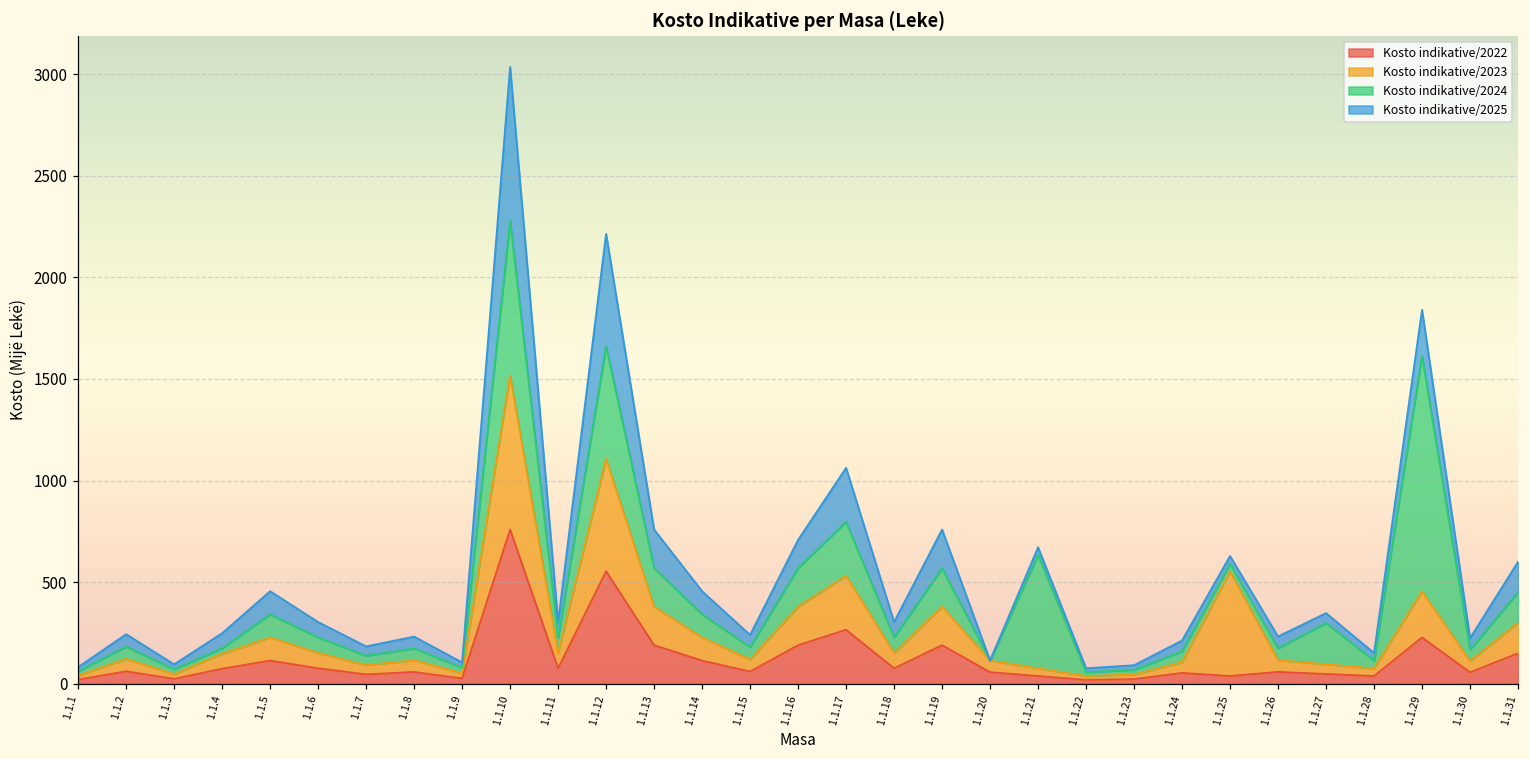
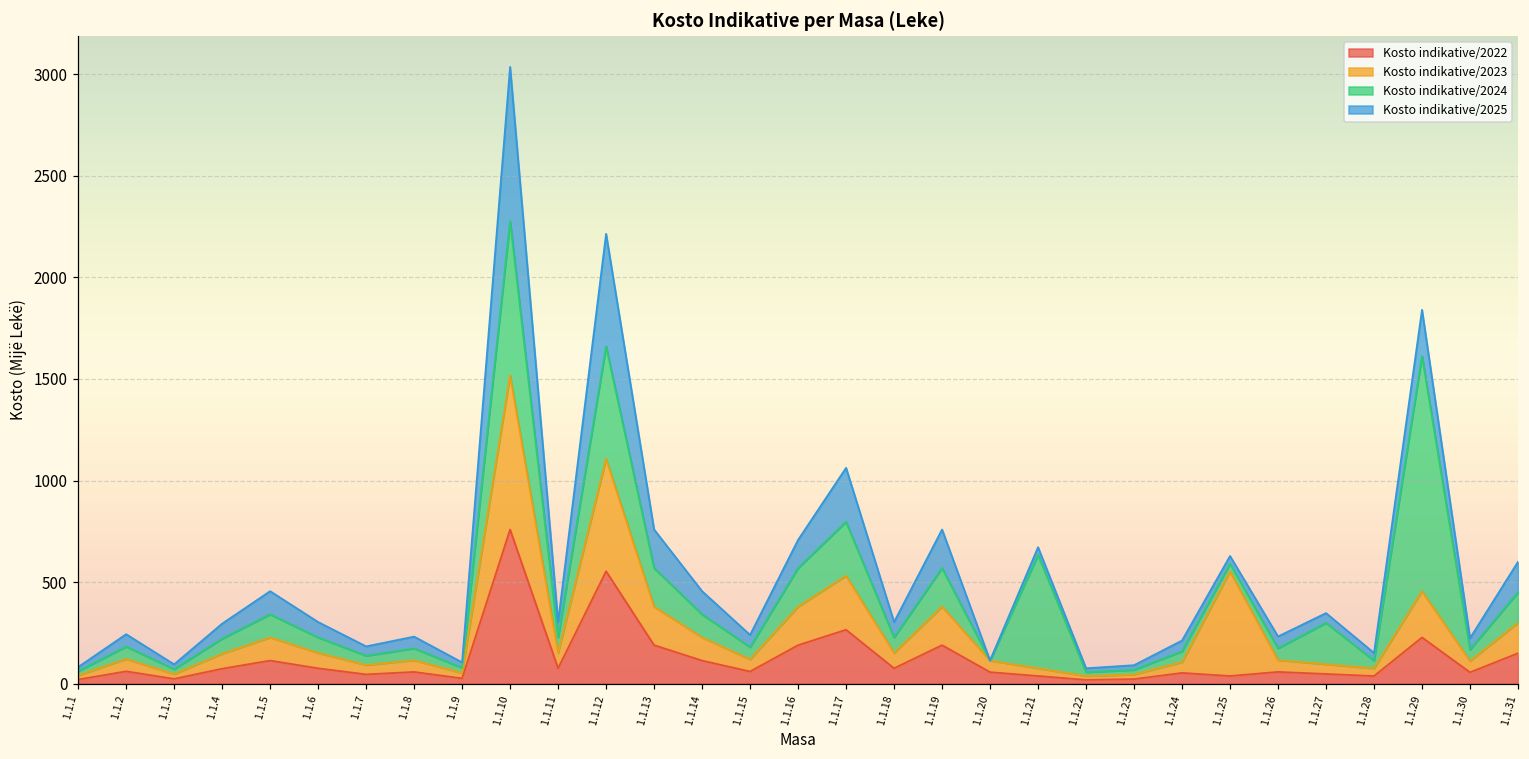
Kosto indikative/2024, 1.1.4: 30 -> 70
